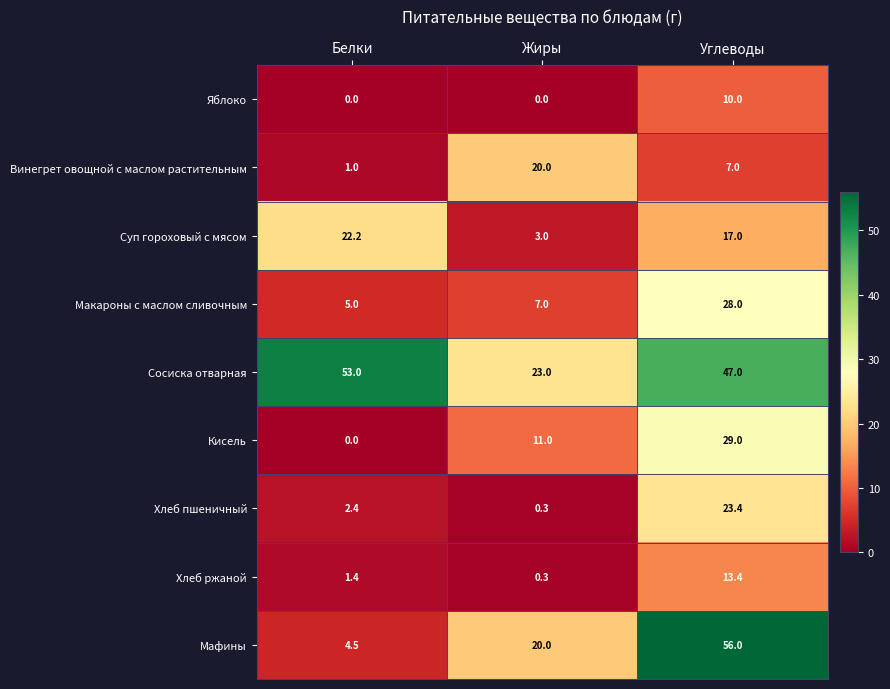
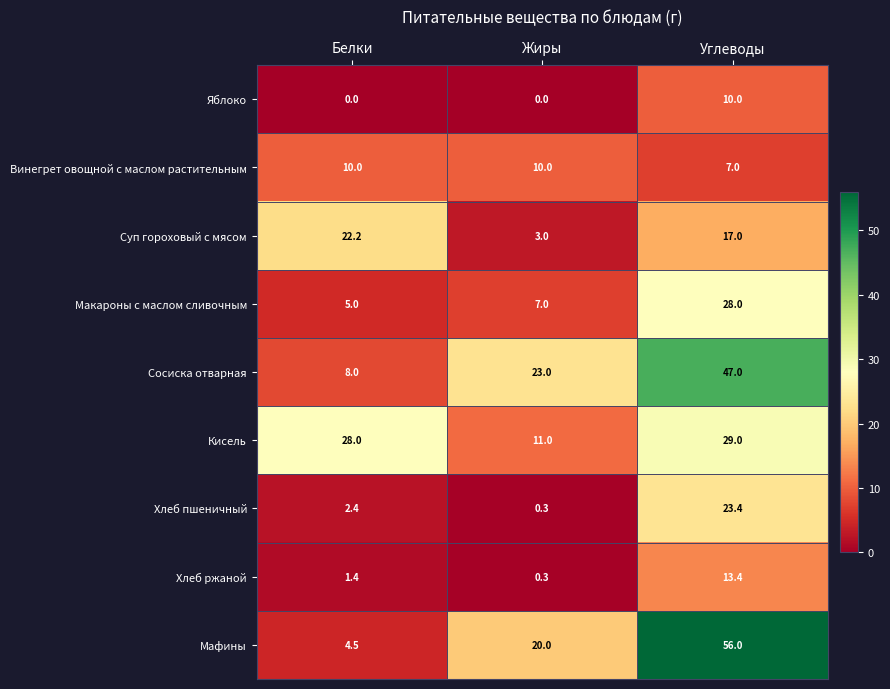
Винегрет овощной с маслом растительным, Белки: 1.0 -> 10.0
Винегрет овощной с маслом растительным, Жиры: 20.0 -> 10.0
Сосиска отварная, Белки: 53.0 -> 8.0
Кисель, Белки: 0.0 -> 28.0
